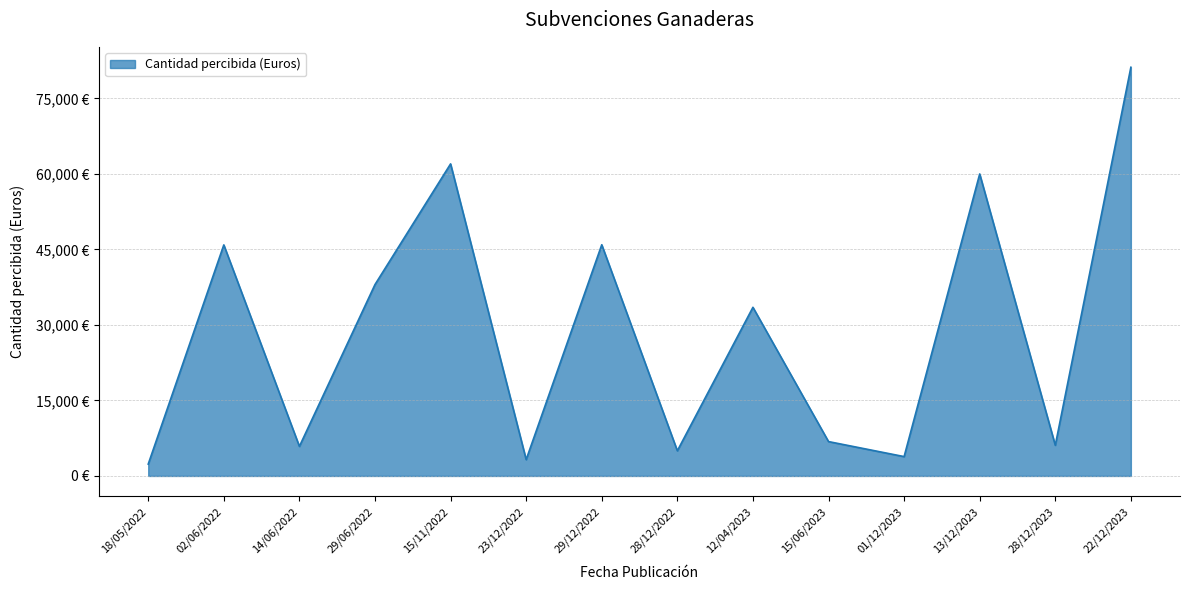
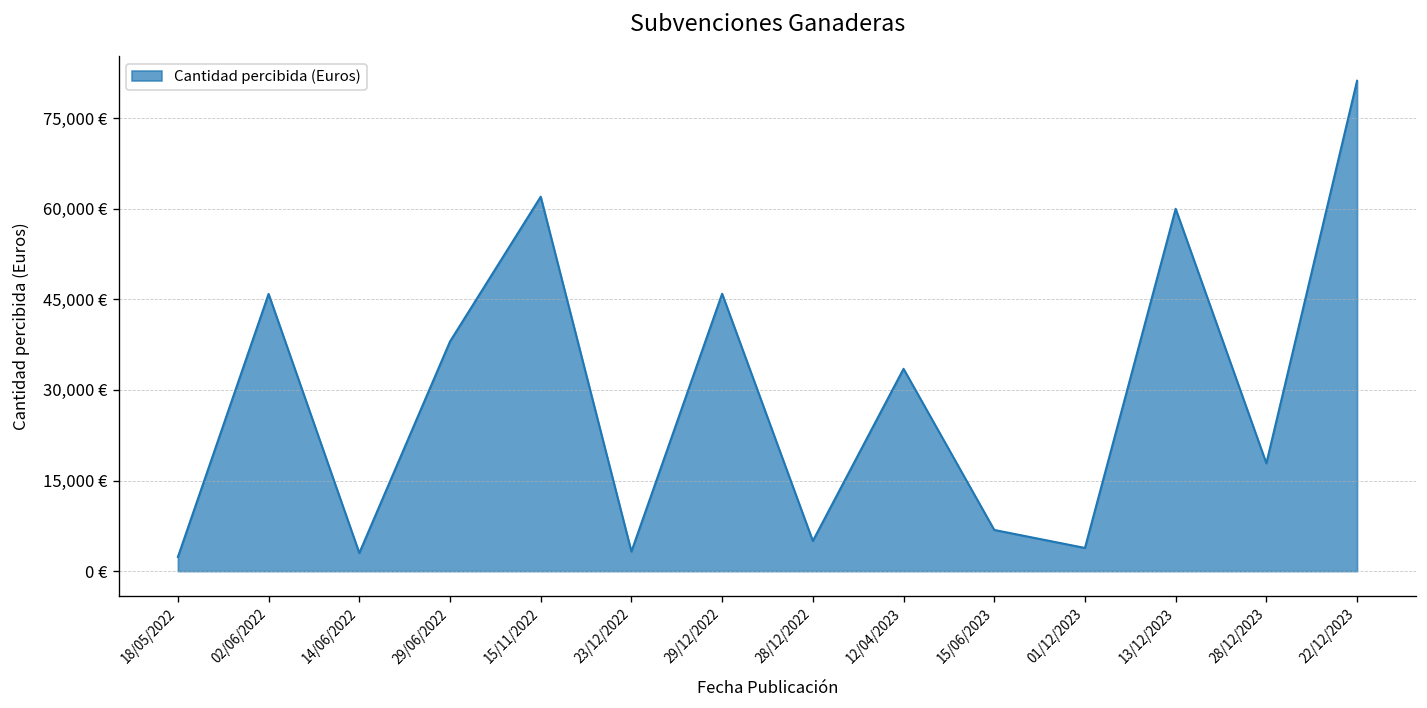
14/06/2022: 6,000 € -> 3,000 €
28/12/2023: 6,000 € -> 18,000 €
